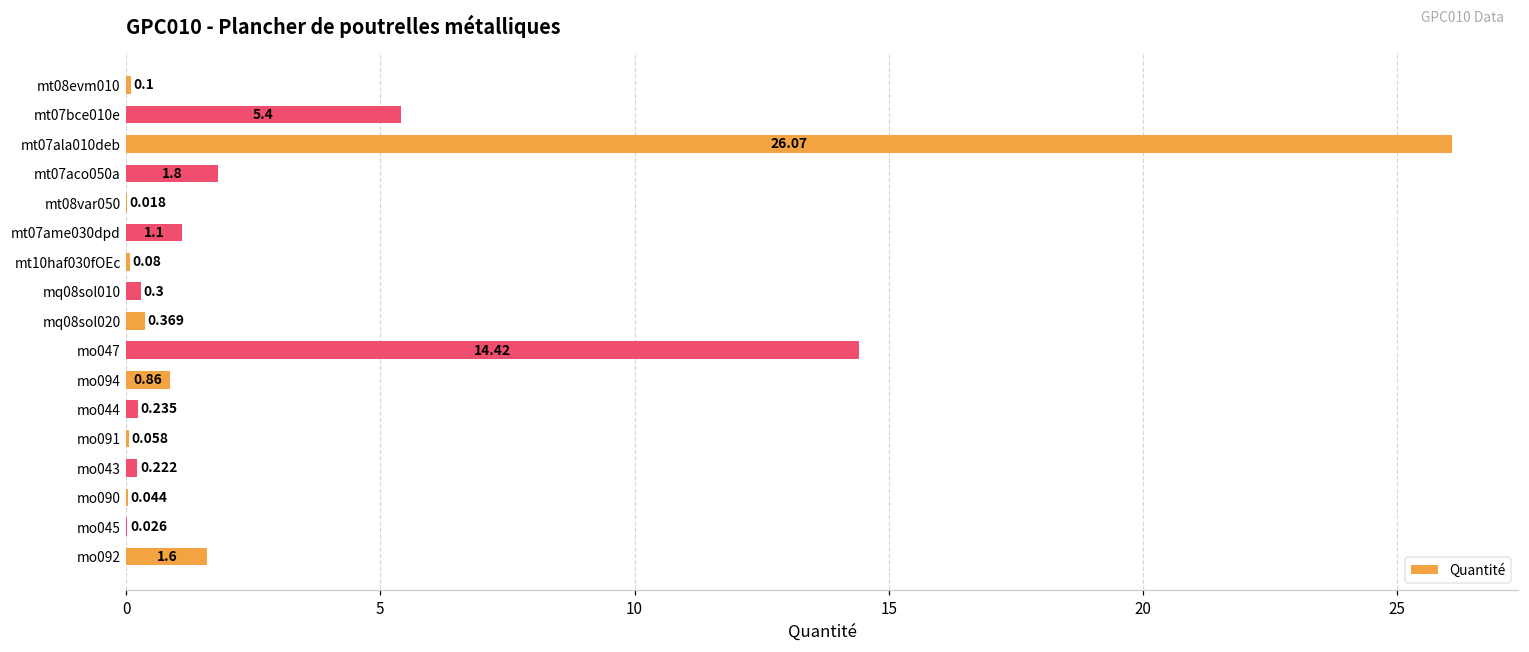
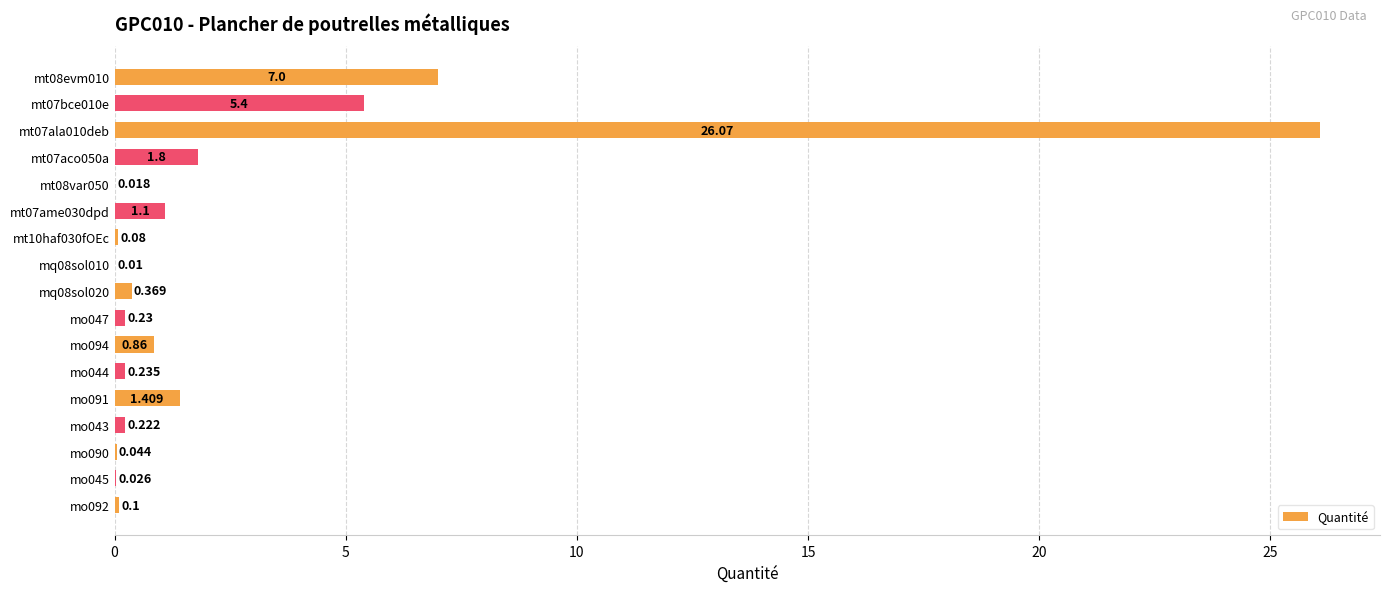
mt08evm010: 0.1 -> 7.0
mq08sol010: 0.3 -> 0.01
mo047: 14.42 -> 0.23
mo091: 0.058 -> 1.409
mo092: 1.6 -> 0.1
